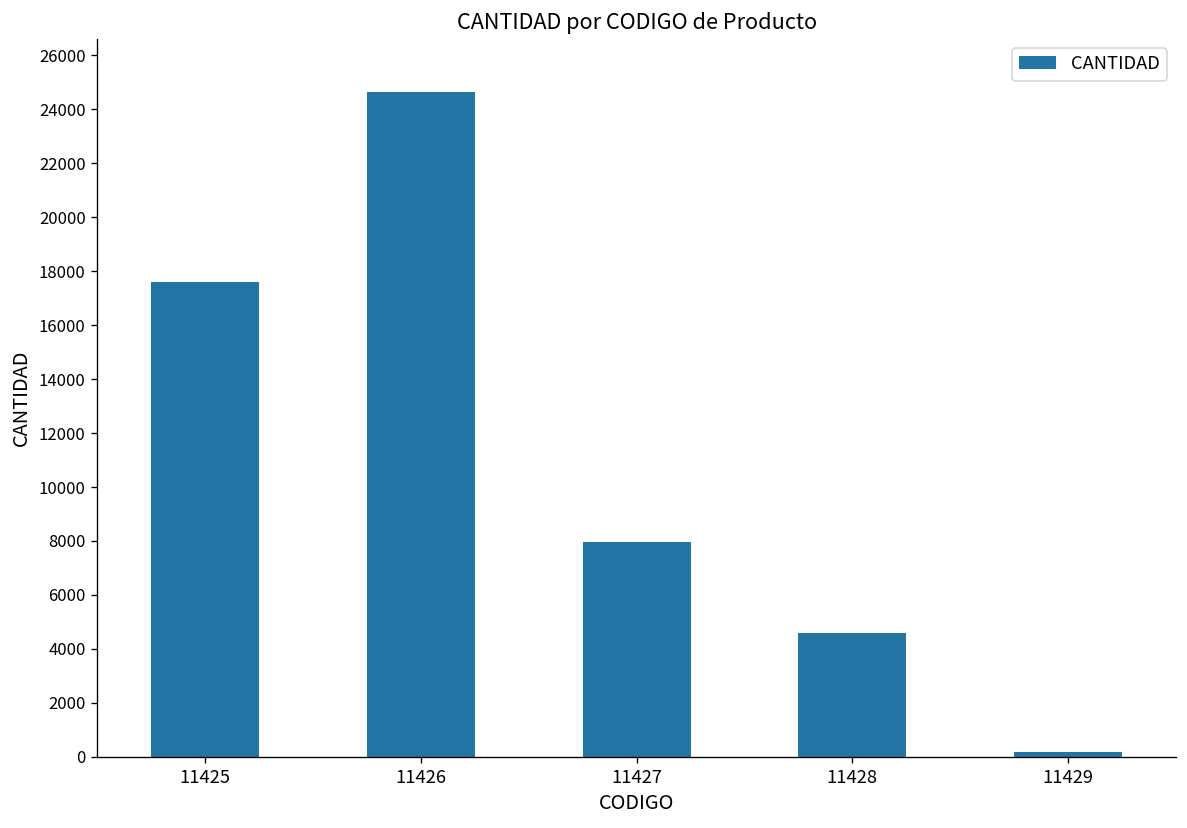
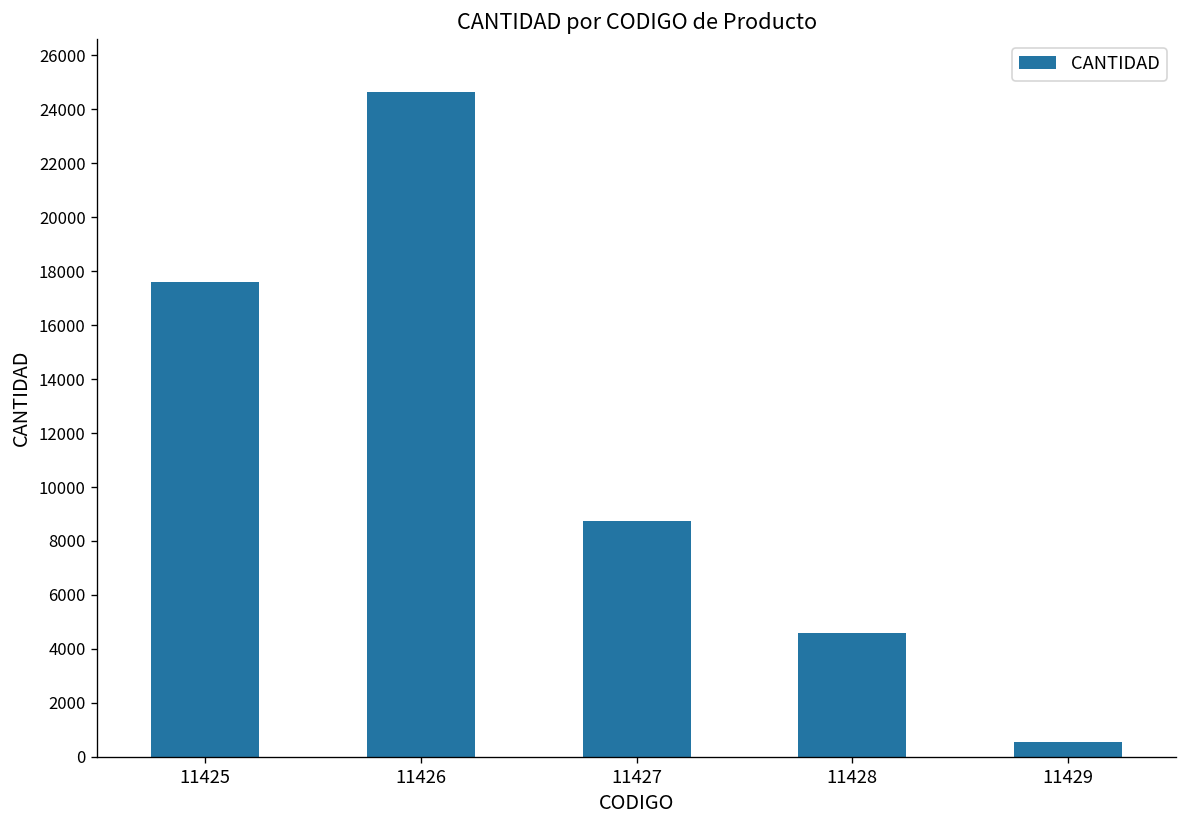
11427: 8000 -> 8700
11429: 200 -> 600
